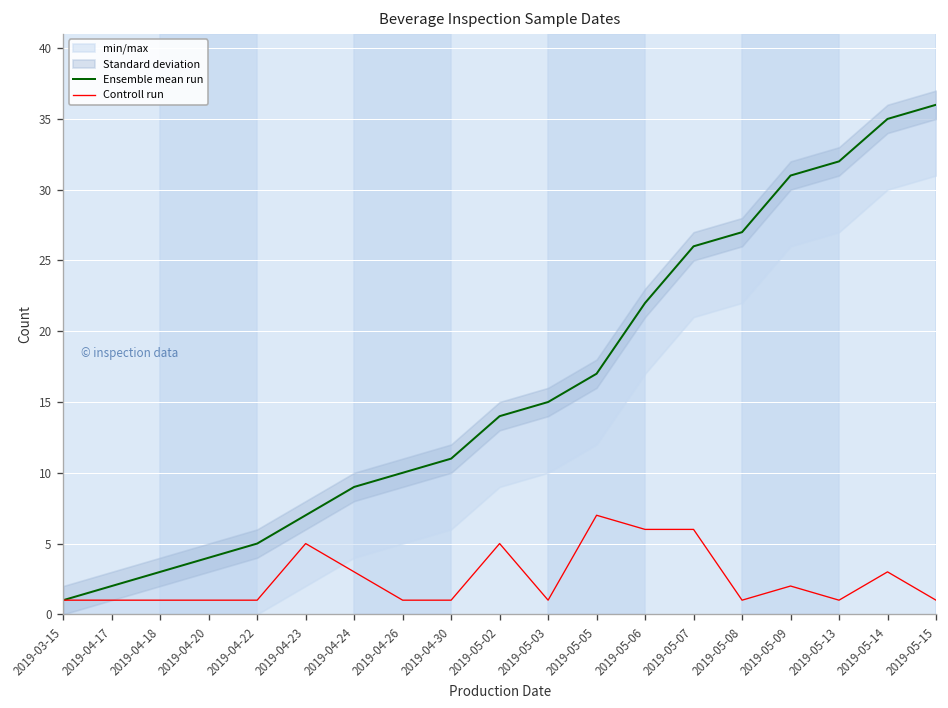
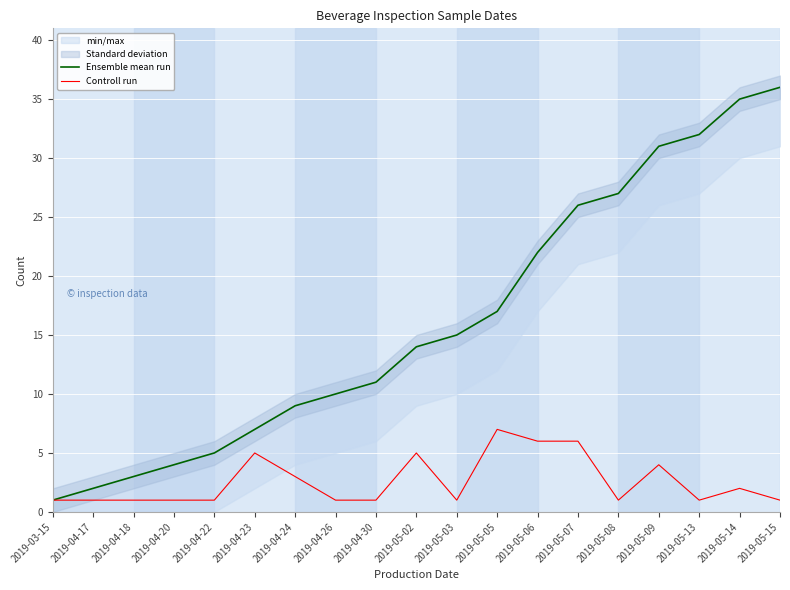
Controll run, 2019-05-09: 2 -> 4
Controll run, 2019-05-14: 3 -> 2
